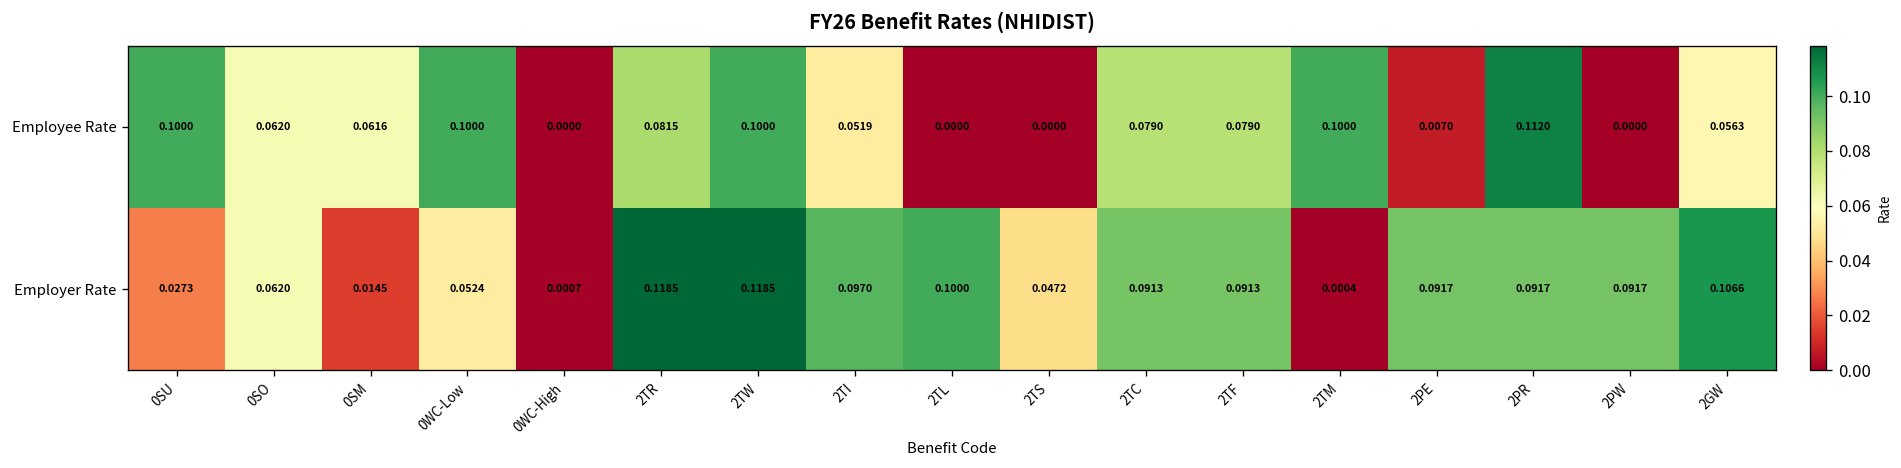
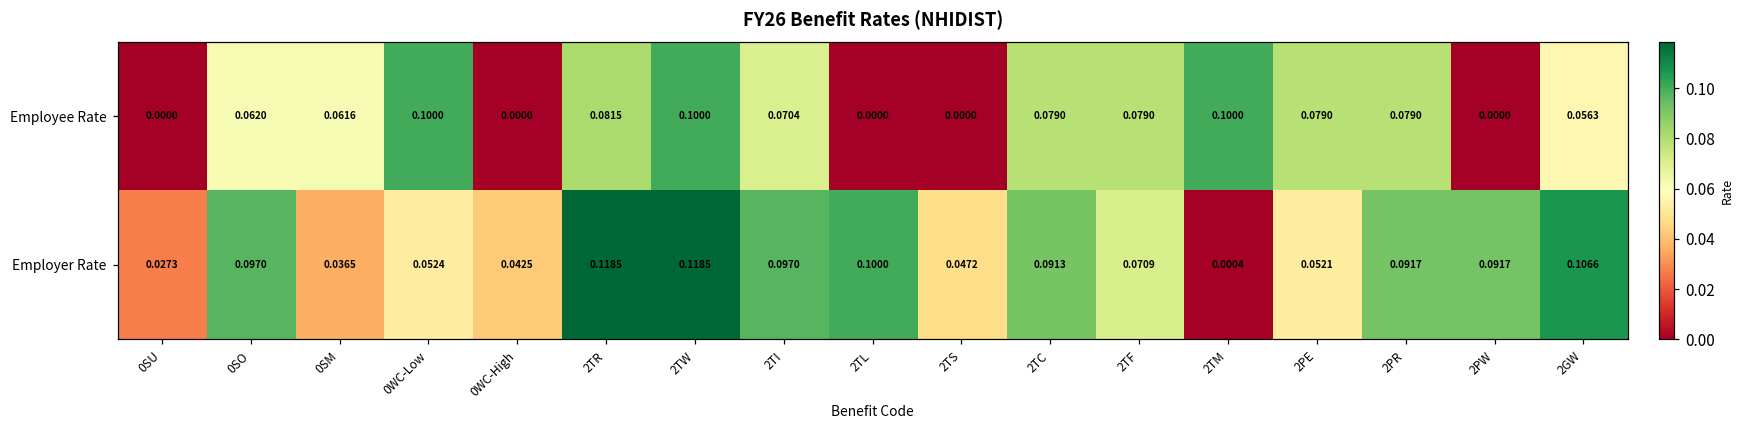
Employee Rate, 0SU: 0.1000 -> 0.0000
Employee Rate, 2TI: 0.0519 -> 0.0704
Employee Rate, 2PE: 0.0070 -> 0.0790
Employee Rate, 2PR: 0.1120 -> 0.0790
Employer Rate, 0SO: 0.0620 -> 0.0970
Employer Rate, 0SM: 0.0145 -> 0.0365
Employer Rate, 0WC-High: 0.0007 -> 0.0425
Employer Rate, 2TF: 0.0913 -> 0.0709
Employer Rate, 2PE: 0.0917 -> 0.0521
